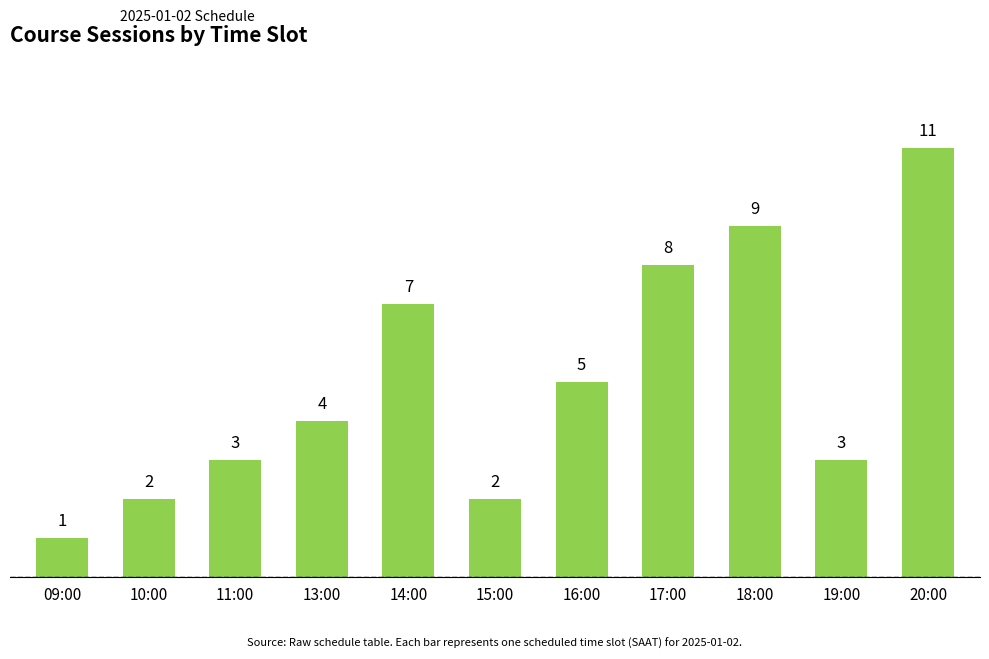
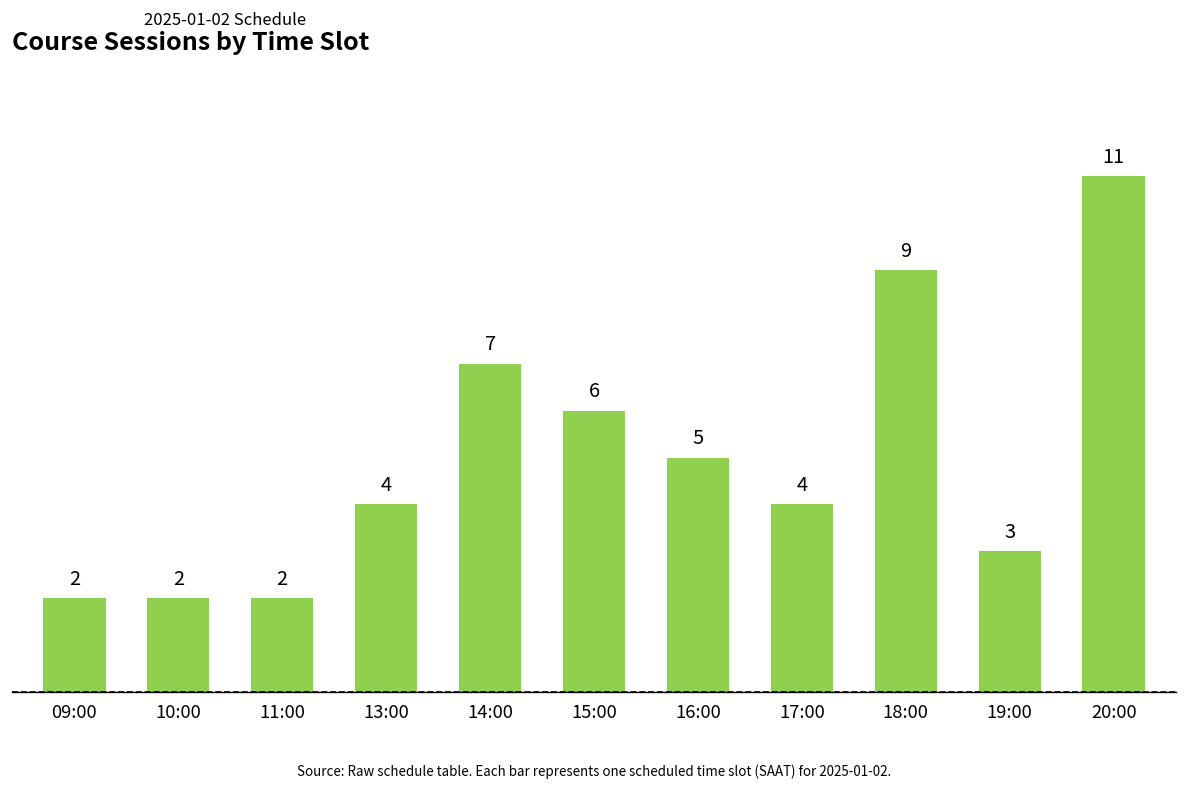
09:00: 1 -> 2
11:00: 3 -> 2
15:00: 2 -> 6
17:00: 8 -> 4
